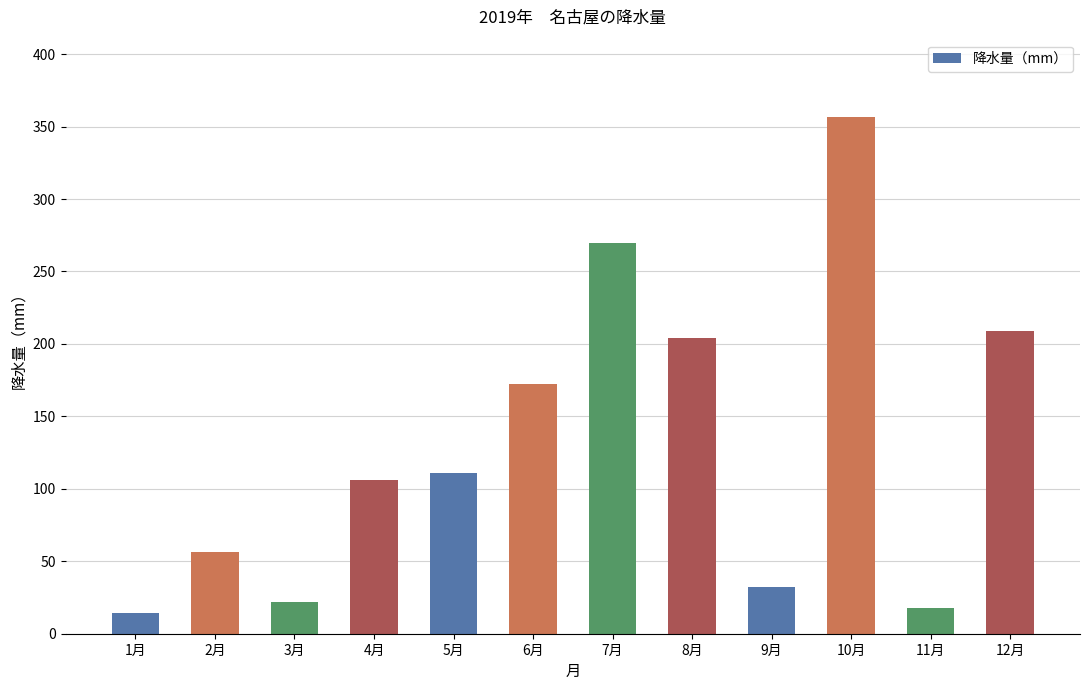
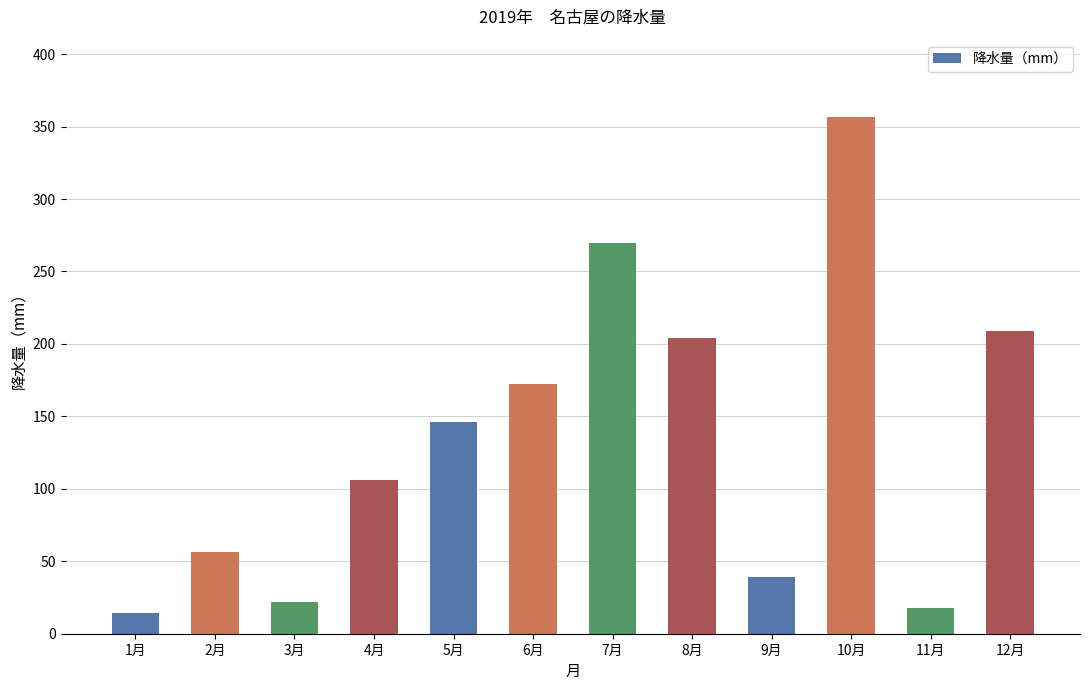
5月: 111 -> 146
9月: 32 -> 39
